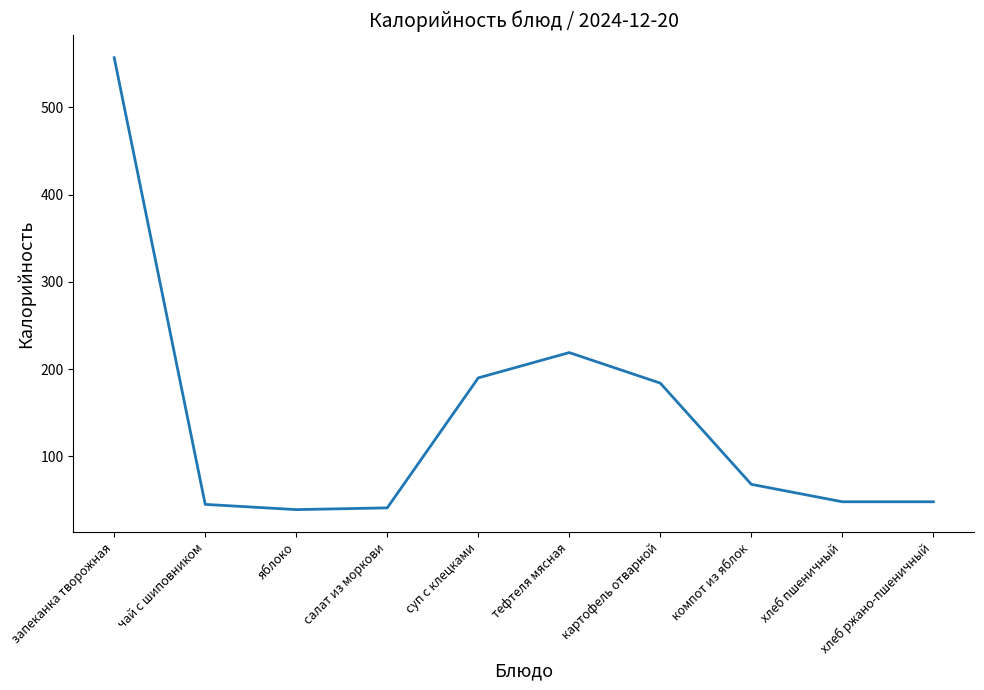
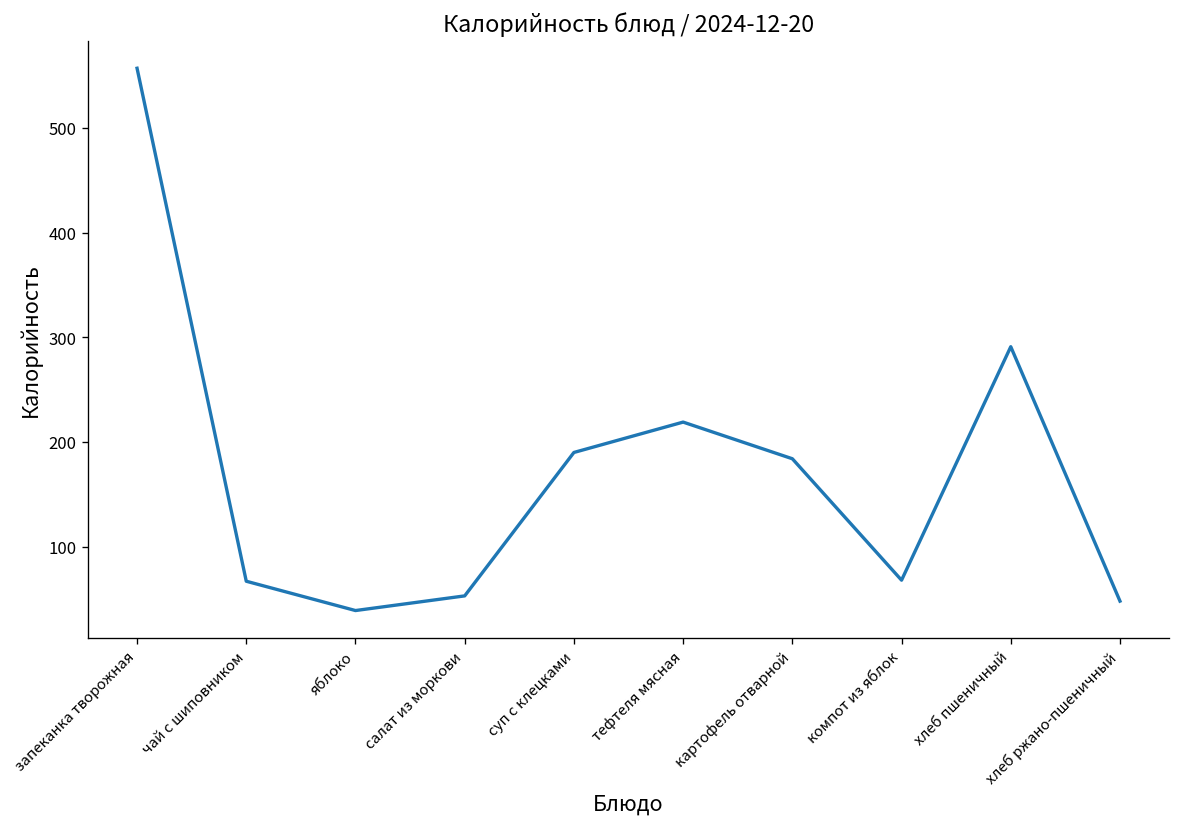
чай с шиповником: 50 -> 70
салат из моркови: 40 -> 50
хлеб пшеничный: 50 -> 290
